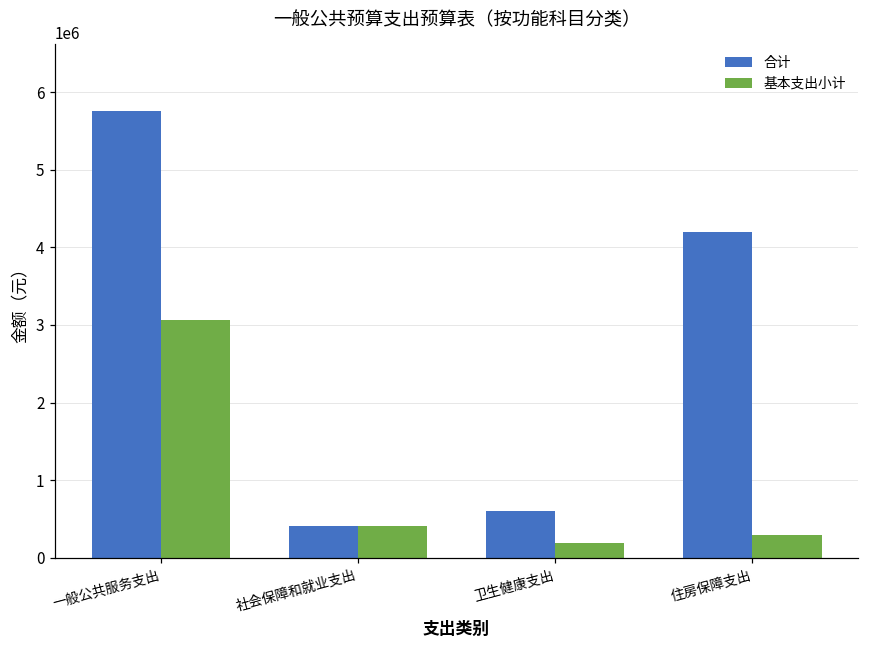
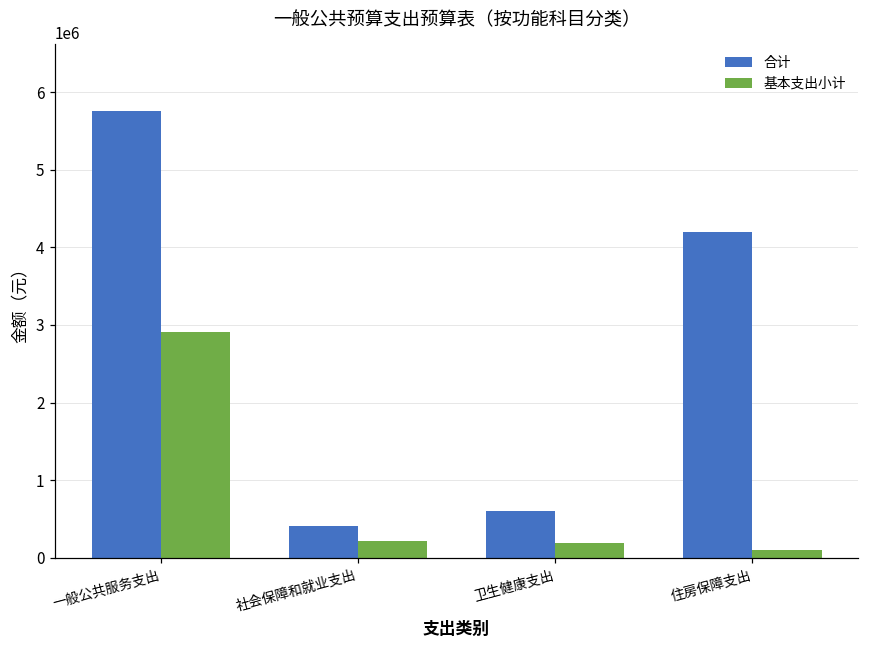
基本支出小计, 一般公共服务支出: 3100000 -> 2900000
基本支出小计, 社会保障和就业支出: 400000 -> 200000
基本支出小计, 住房保障支出: 300000 -> 100000
